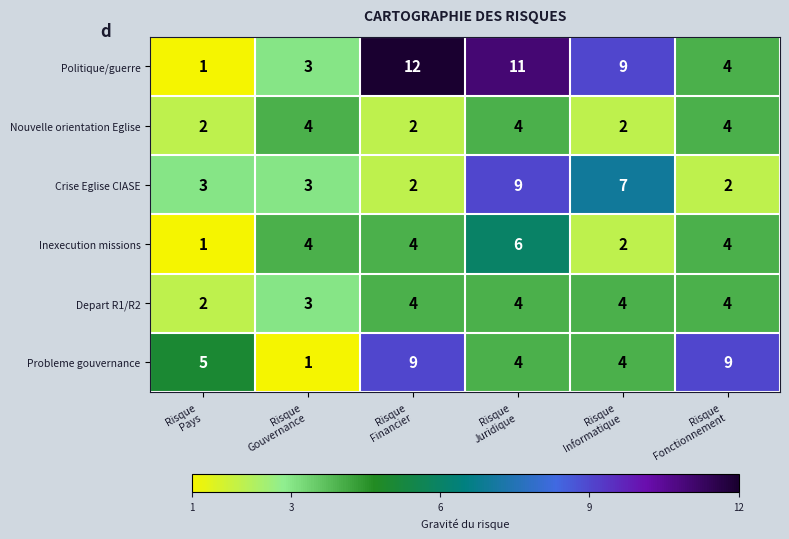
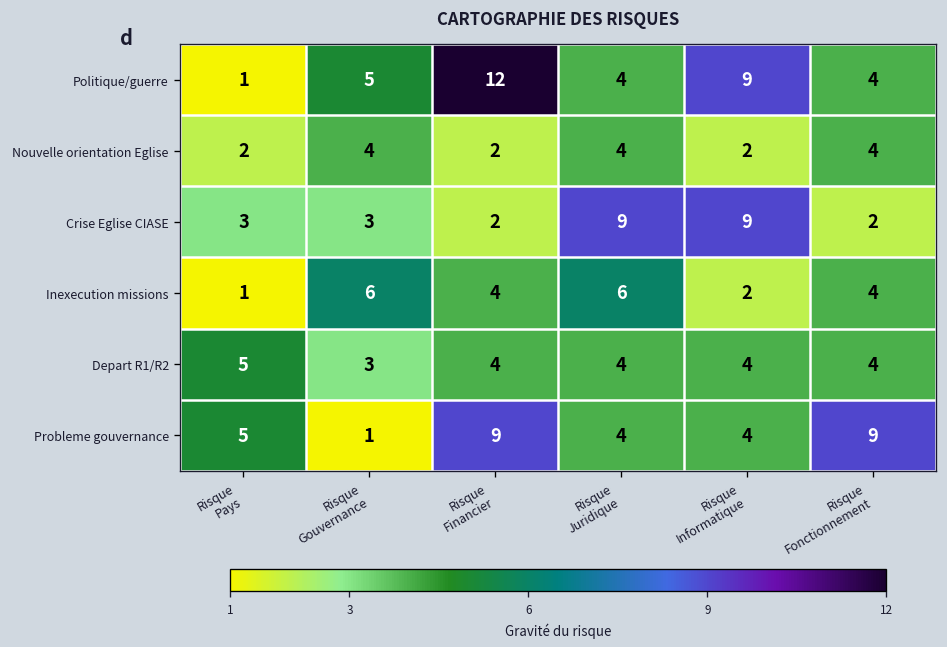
Politique/guerre, Risque Gouvernance: 3 -> 5
Politique/guerre, Risque Juridique: 11 -> 4
Crise Eglise CIASE, Risque Informatique: 7 -> 9
Inexecution missions, Risque Gouvernance: 4 -> 6
Depart R1/R2, Risque Pays: 2 -> 5
